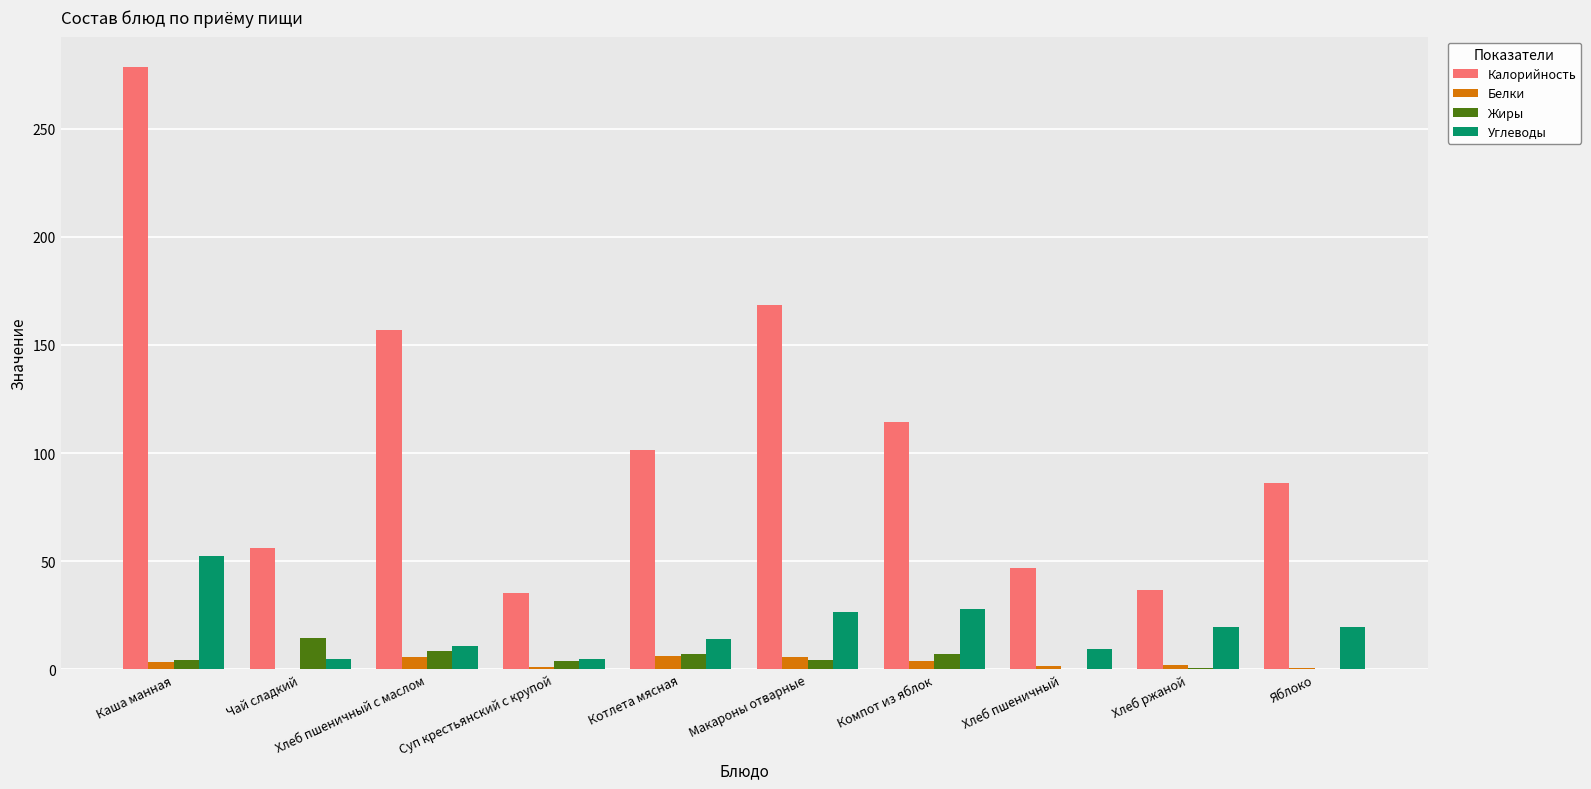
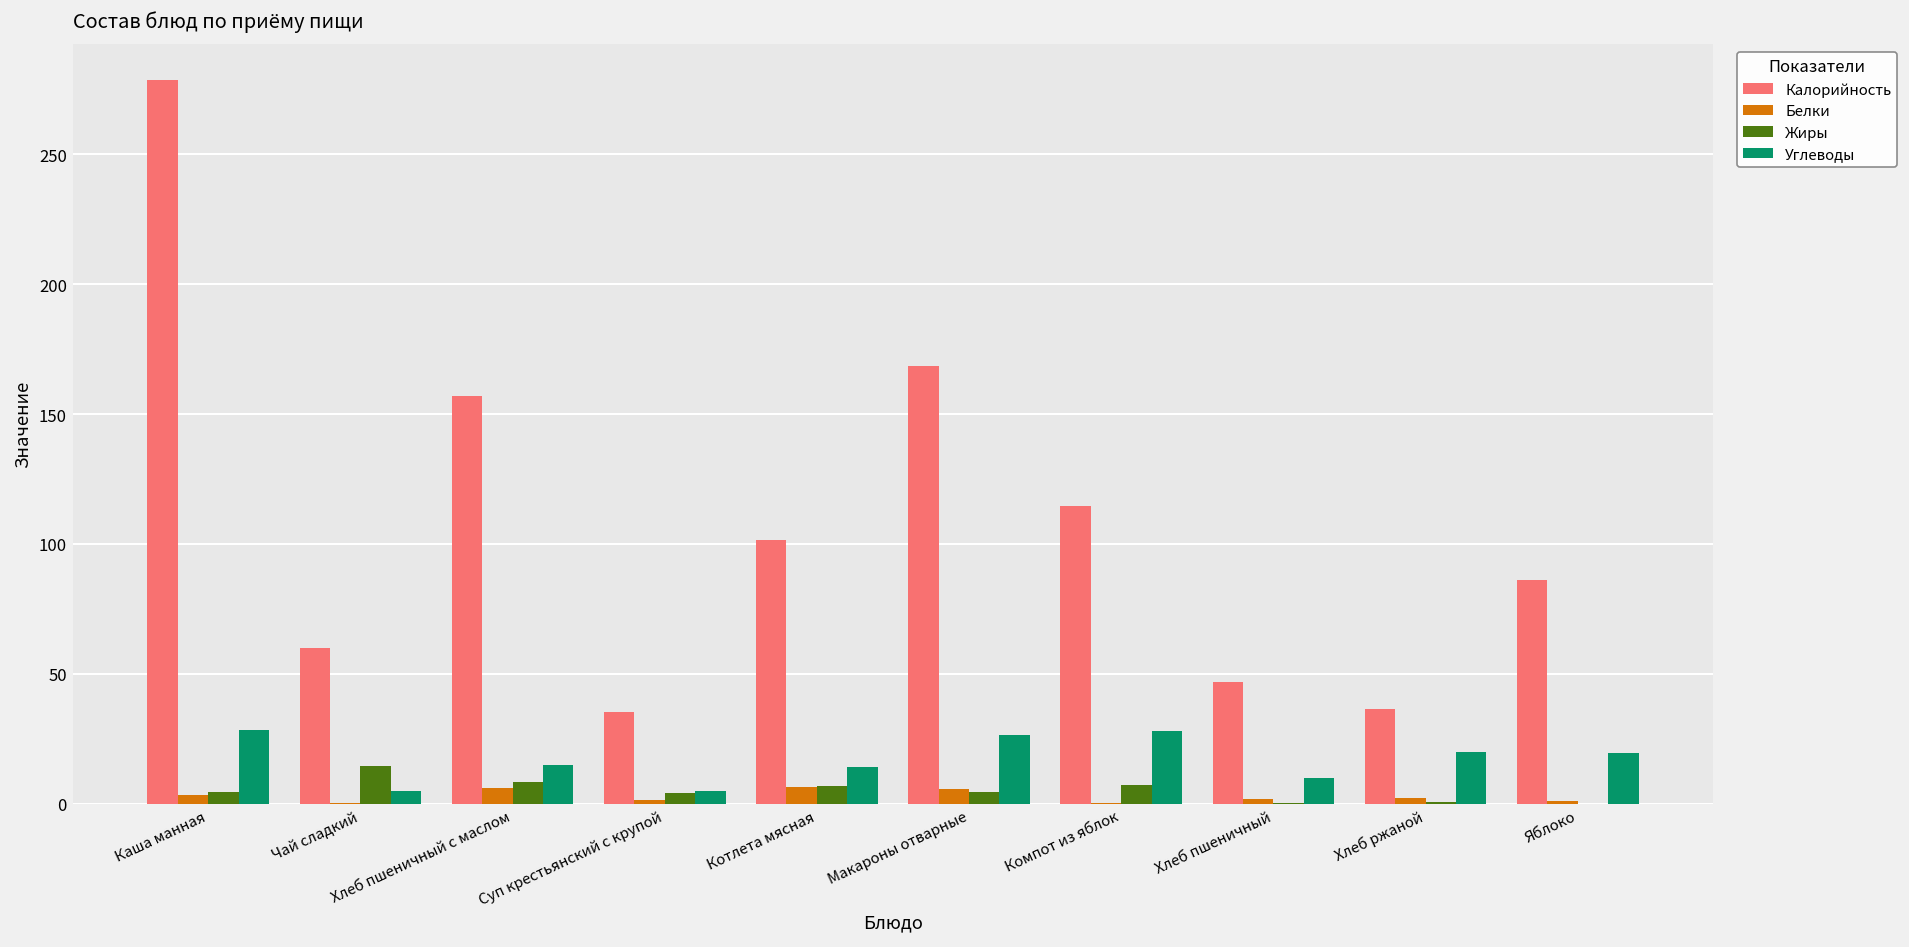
Углеводы, Каша манная: 52 -> 28
Калорийность, Чай сладкий: 56 -> 60
Углеводы, Хлеб пшеничный с маслом: 11 -> 15
Белки, Компот из яблок: 4 -> 0
